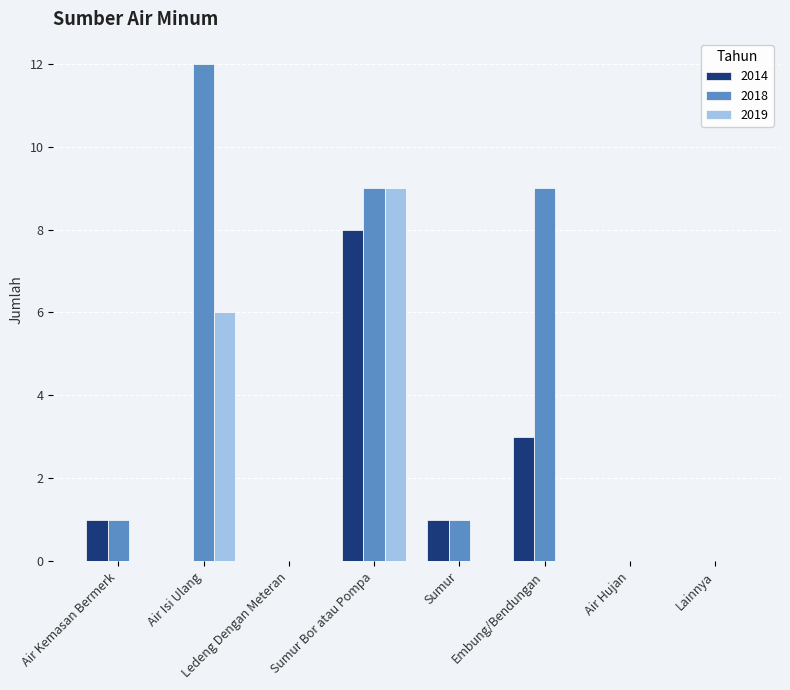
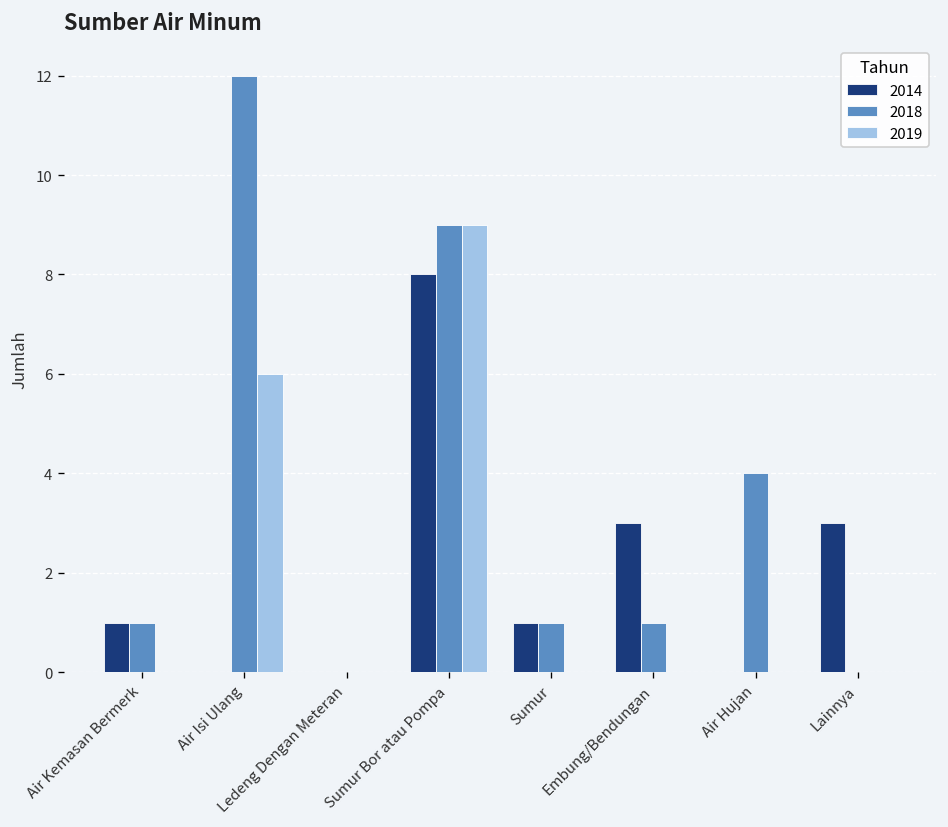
2018, Embung/Bendungan: 9 -> 1
2018, Air Hujan: 0 -> 4
2014, Lainnya: 0 -> 3
